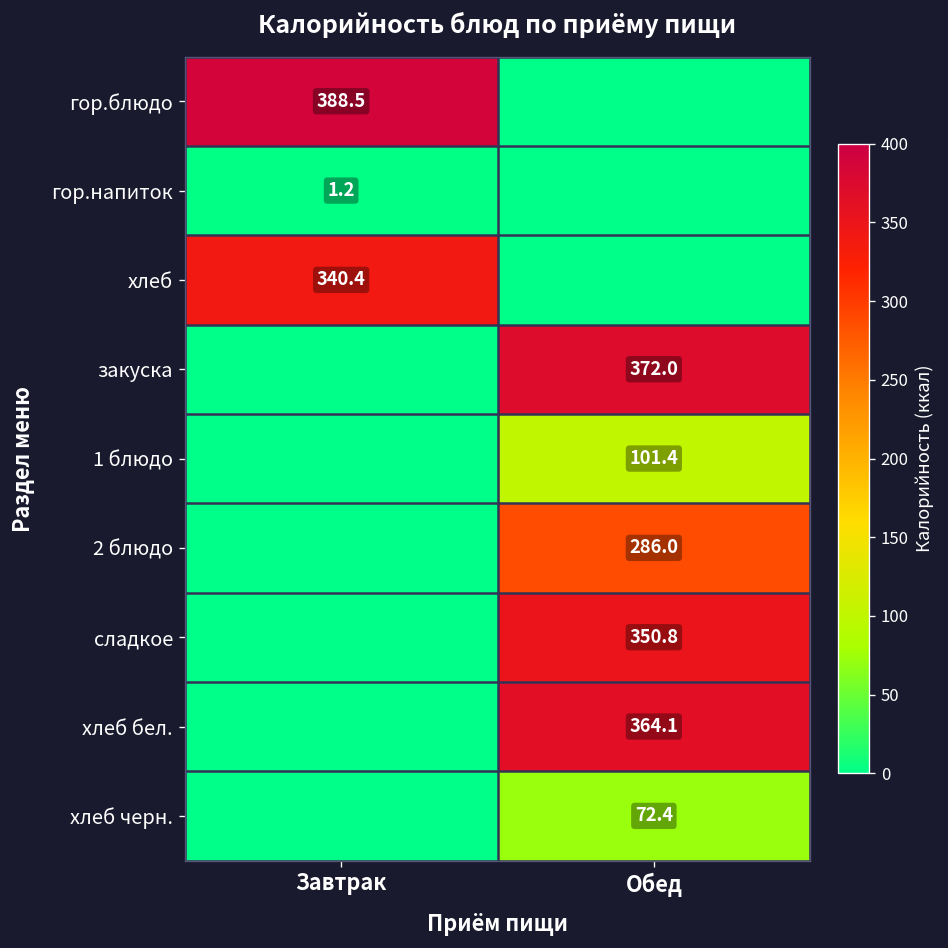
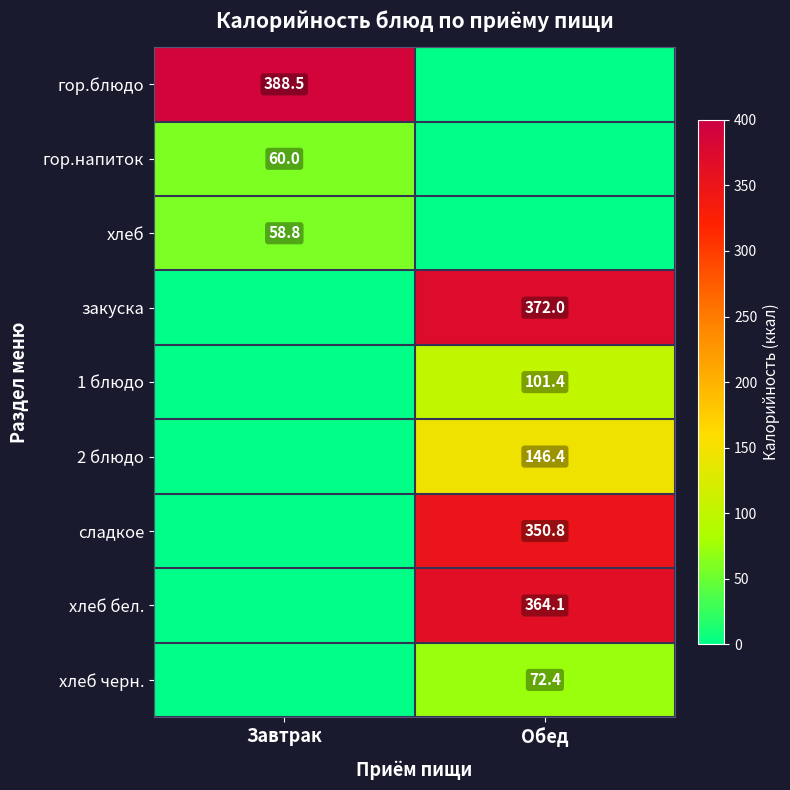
гор.напиток, Завтрак: 1.2 -> 60.0
хлеб, Завтрак: 340.4 -> 58.8
2 блюдо, Обед: 286.0 -> 146.4
